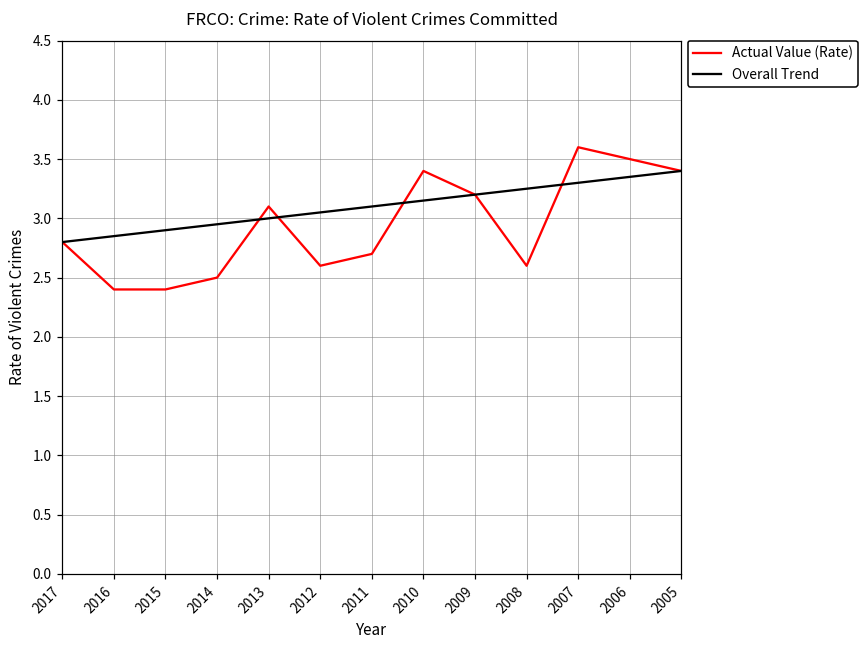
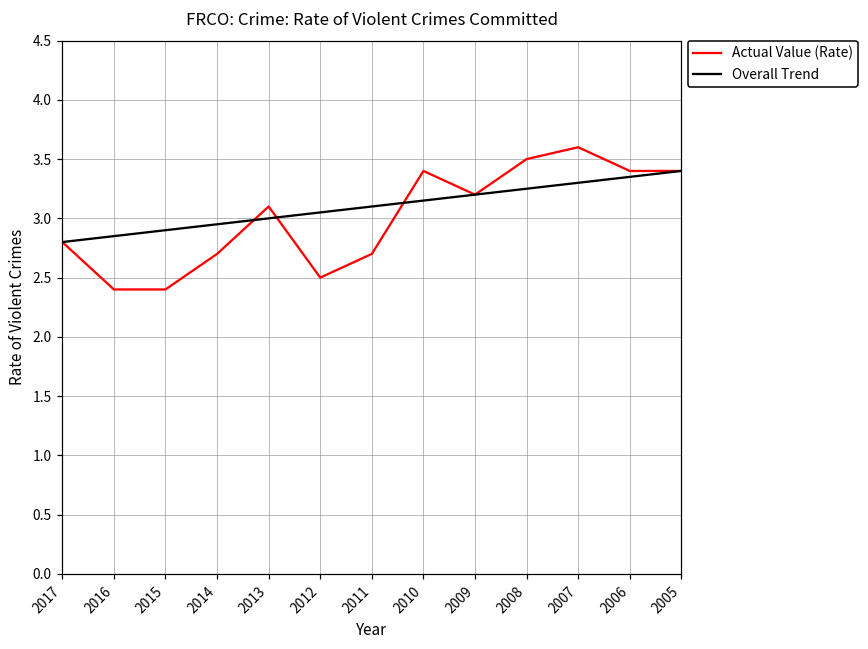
Actual Value (Rate), 2014: 2.5 -> 2.7
Actual Value (Rate), 2012: 2.6 -> 2.5
Actual Value (Rate), 2008: 2.6 -> 3.5
Actual Value (Rate), 2006: 3.5 -> 3.4
